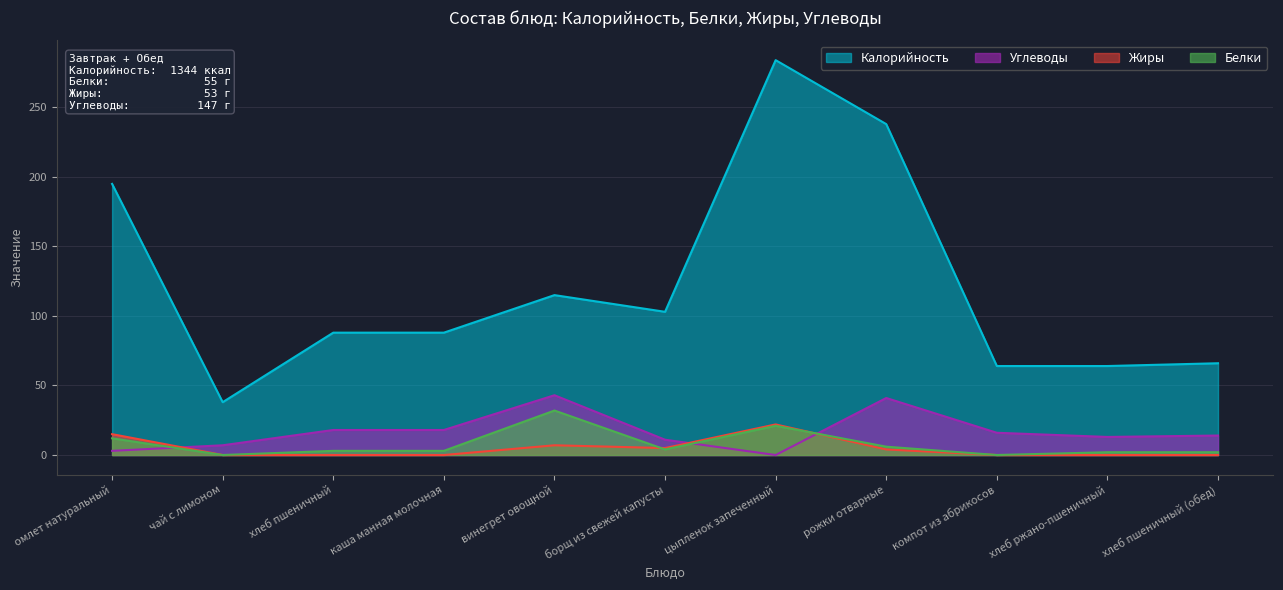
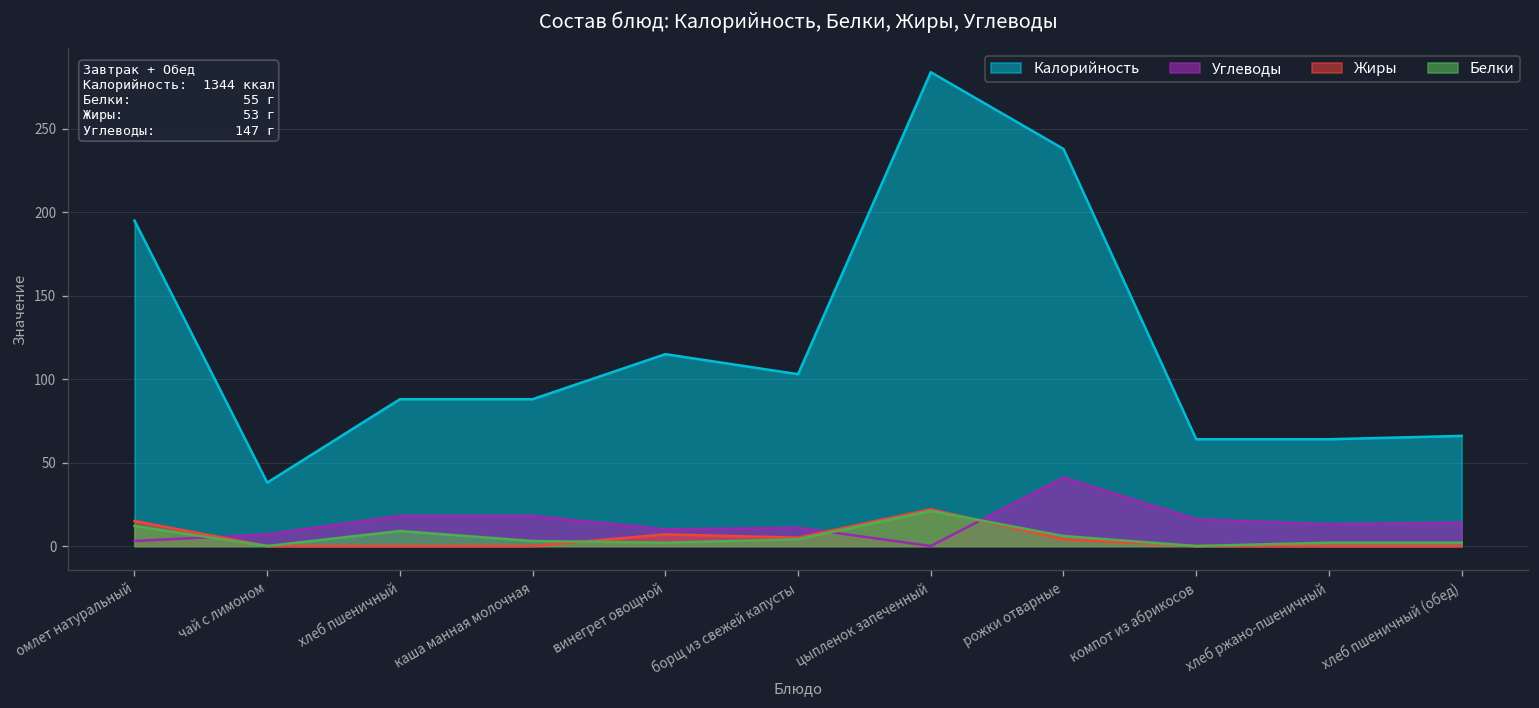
Белки, хлеб пшеничный: 3 -> 9
Углеводы, винегрет овощной: 43 -> 10
Белки, винегрет овощной: 32 -> 2
